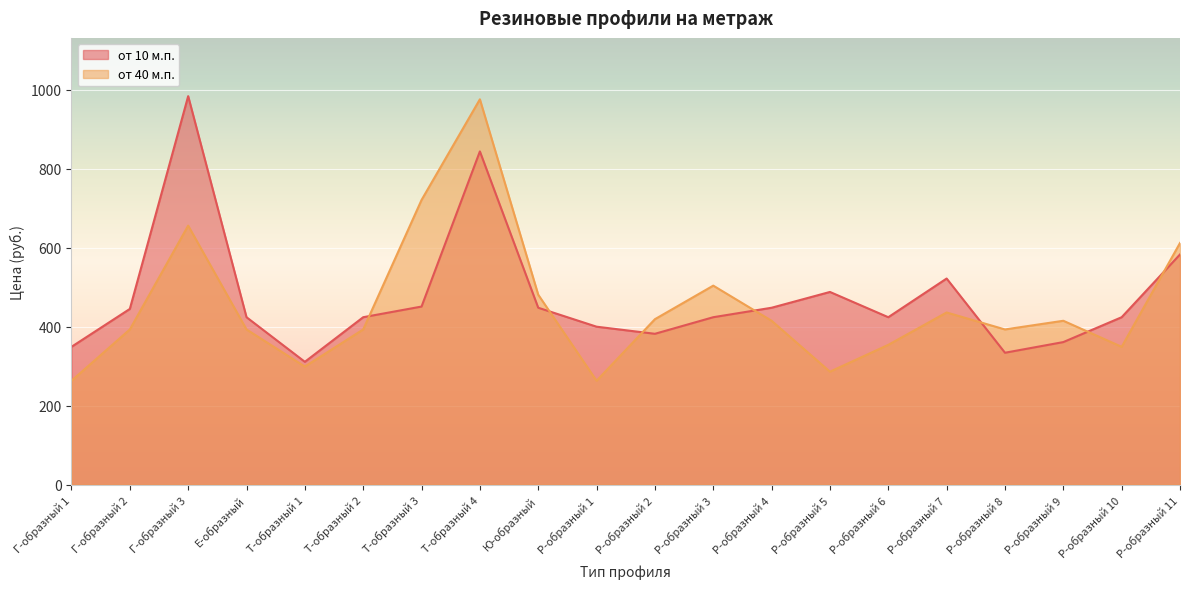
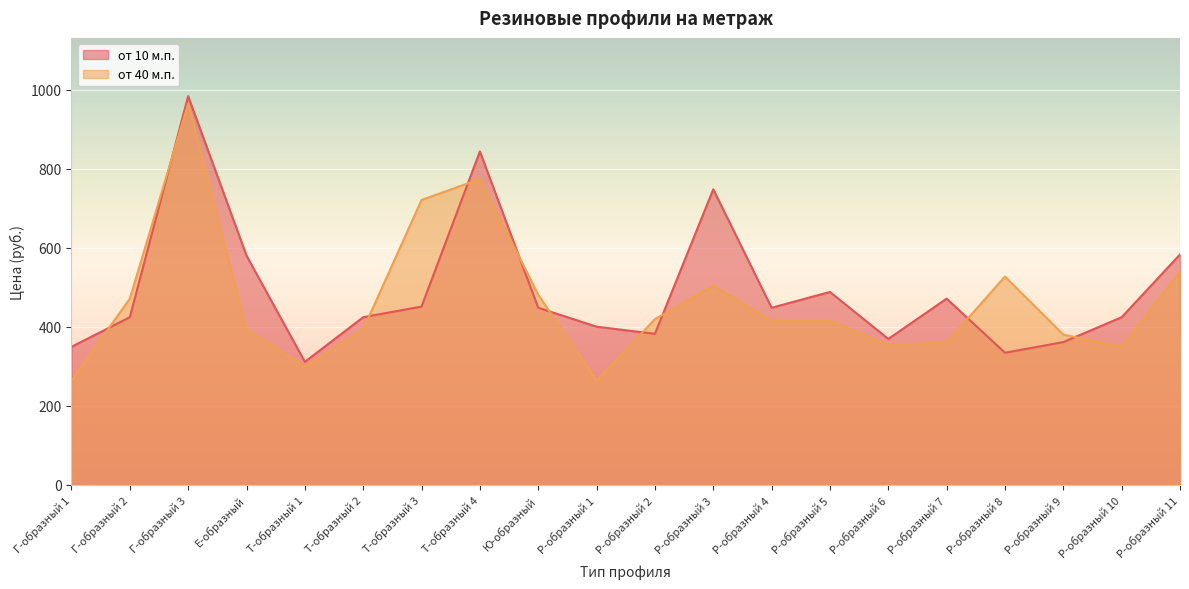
от 10 м.п., Г-образный 2: 450 -> 420
от 40 м.п., Г-образный 2: 390 -> 470
от 40 м.п., Г-образный 3: 660 -> 970
от 10 м.п., Е-образный: 420 -> 580
от 40 м.п., Т-образный 4: 980 -> 770
от 10 м.п., Р-образный 3: 420 -> 750
от 40 м.п., Р-образный 5: 290 -> 420
от 10 м.п., Р-образный 6: 420 -> 370
от 10 м.п., Р-образный 7: 520 -> 470
от 40 м.п., Р-образный 7: 440 -> 360
от 40 м.п., Р-образный 8: 390 -> 530
от 40 м.п., Р-образный 9: 420 -> 380
от 40 м.п., Р-образный 11: 610 -> 540
